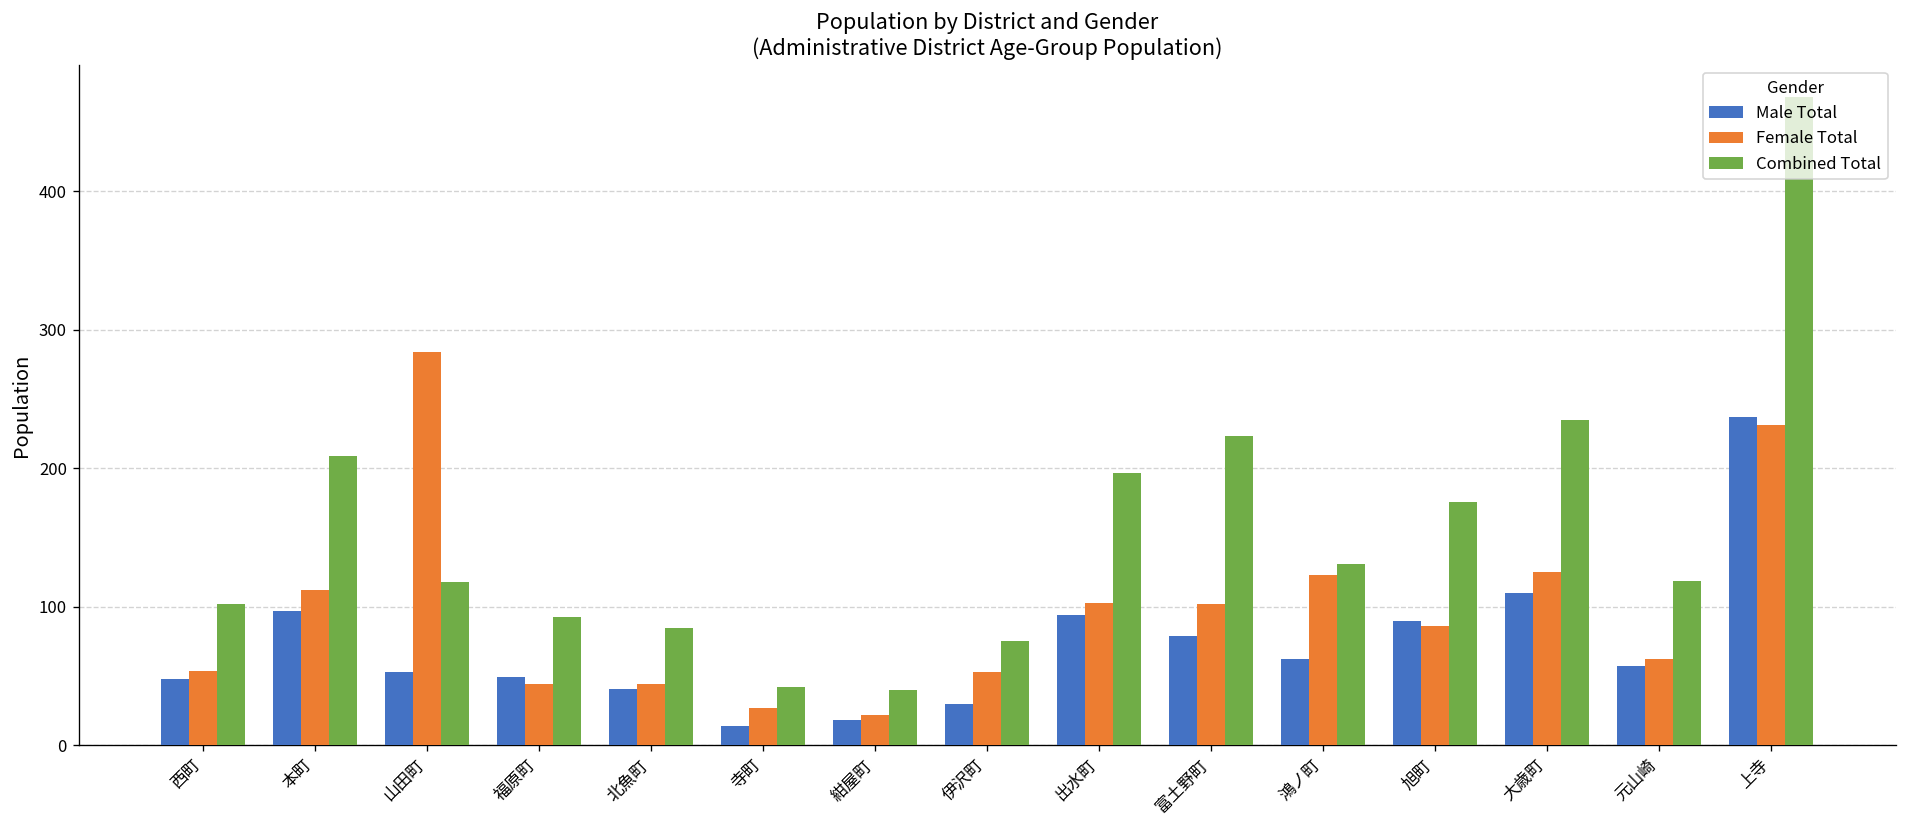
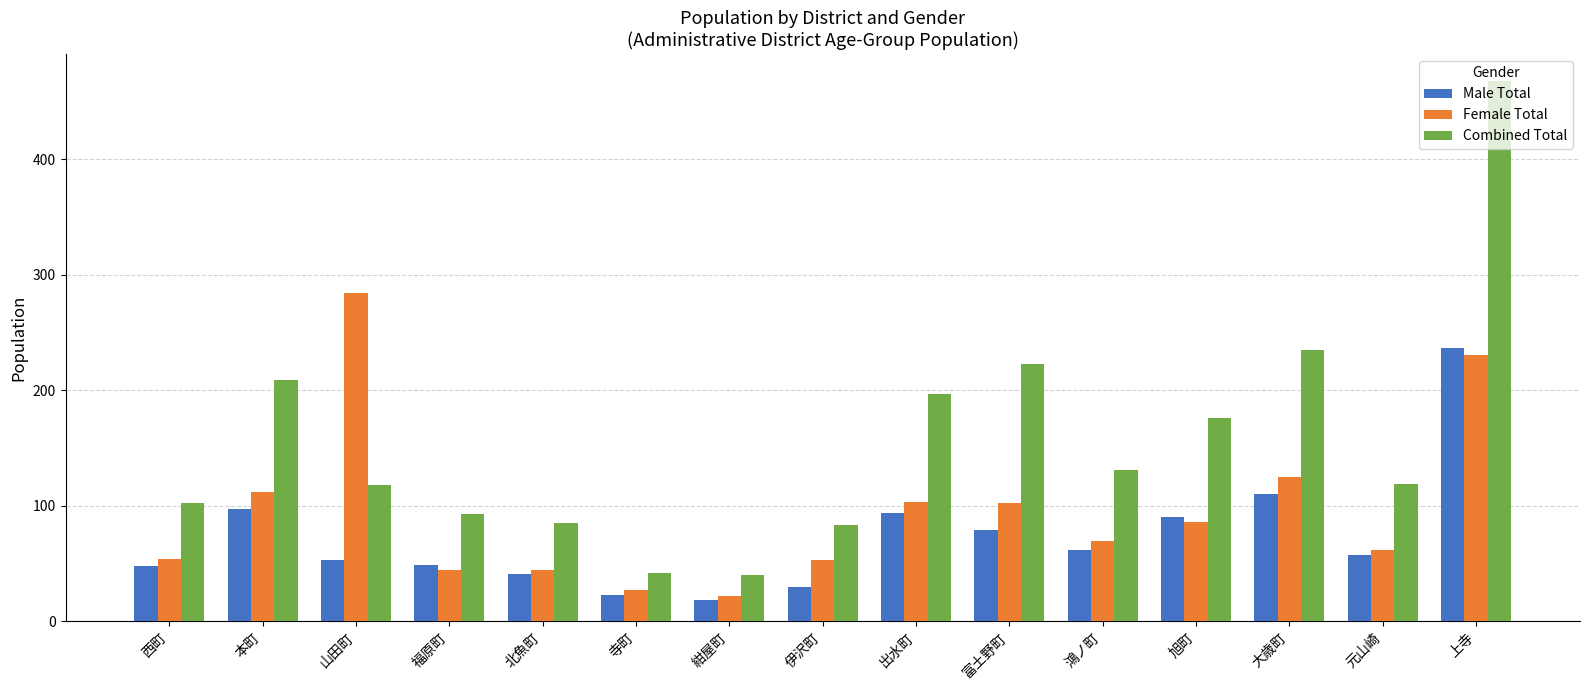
Male Total, 寺町: 14 -> 23
Combined Total, 伊沢町: 75 -> 83
Female Total, 鴻ノ町: 123 -> 69
